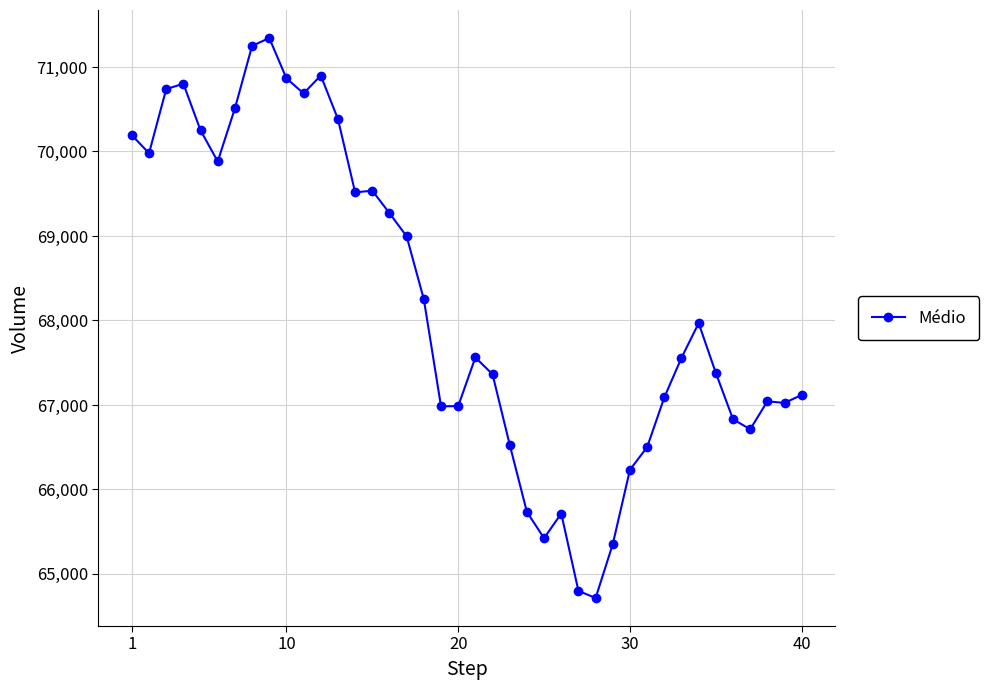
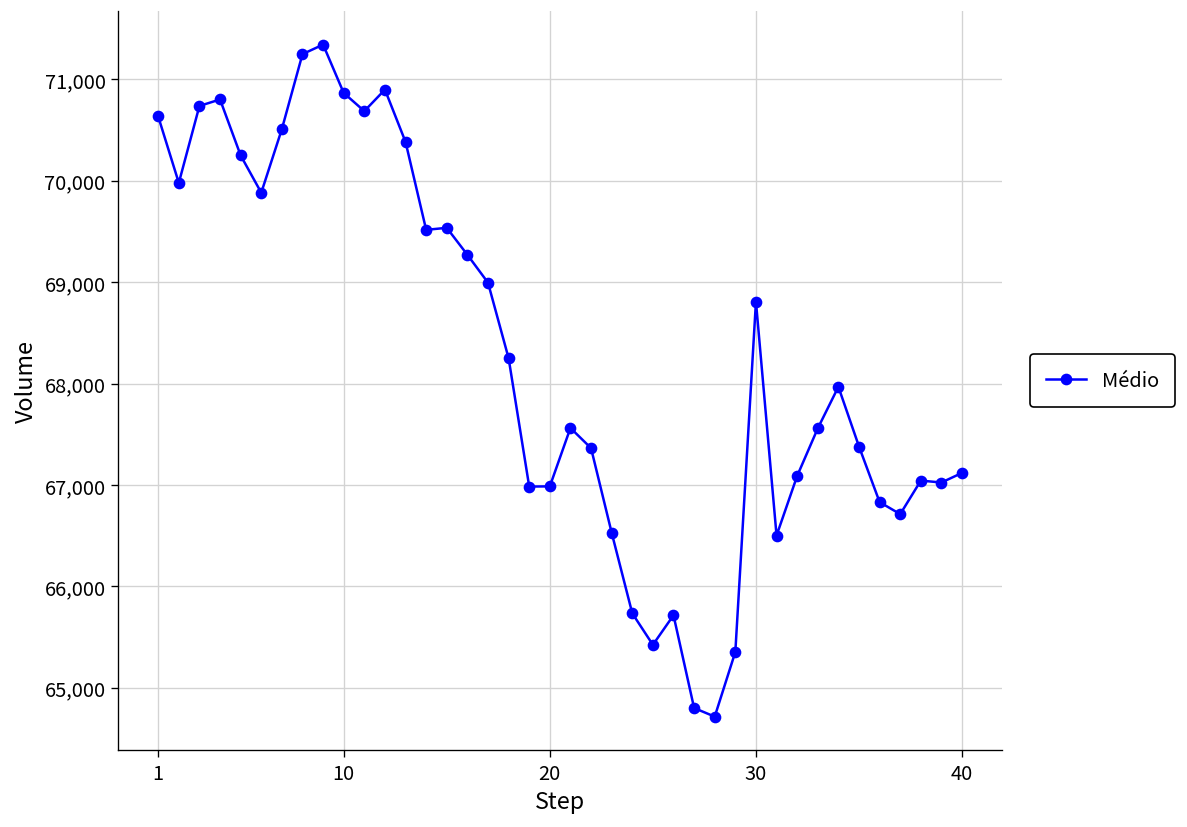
1: 70,200 -> 70,600
30: 66,200 -> 68,800
